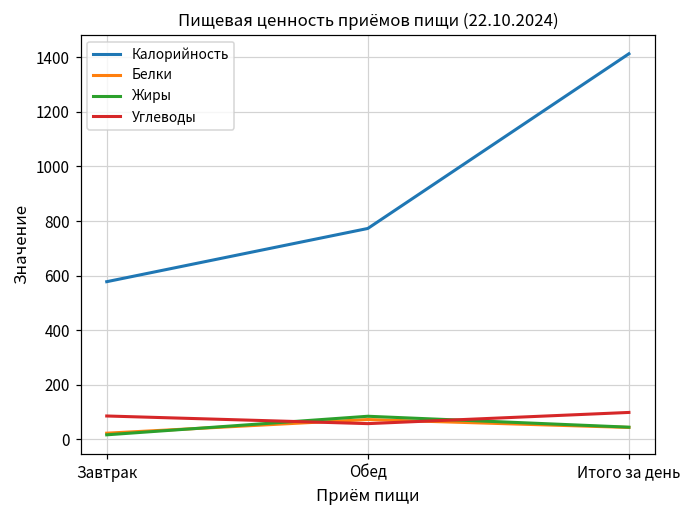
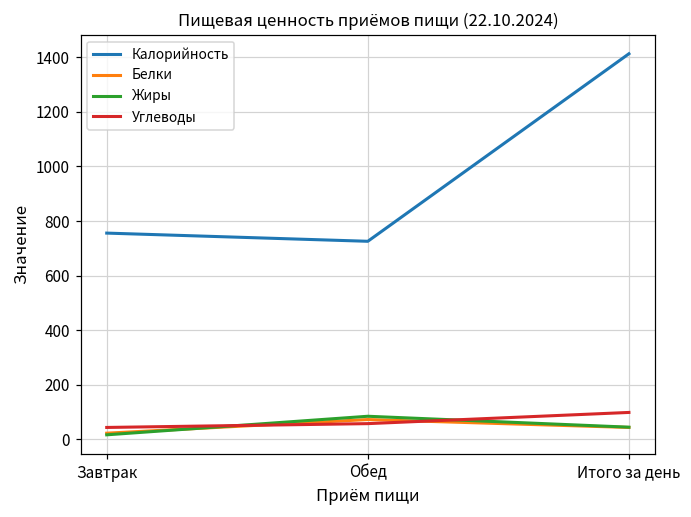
Калорийность, Завтрак: 580 -> 760
Углеводы, Завтрак: 90 -> 40
Калорийность, Обед: 770 -> 730
